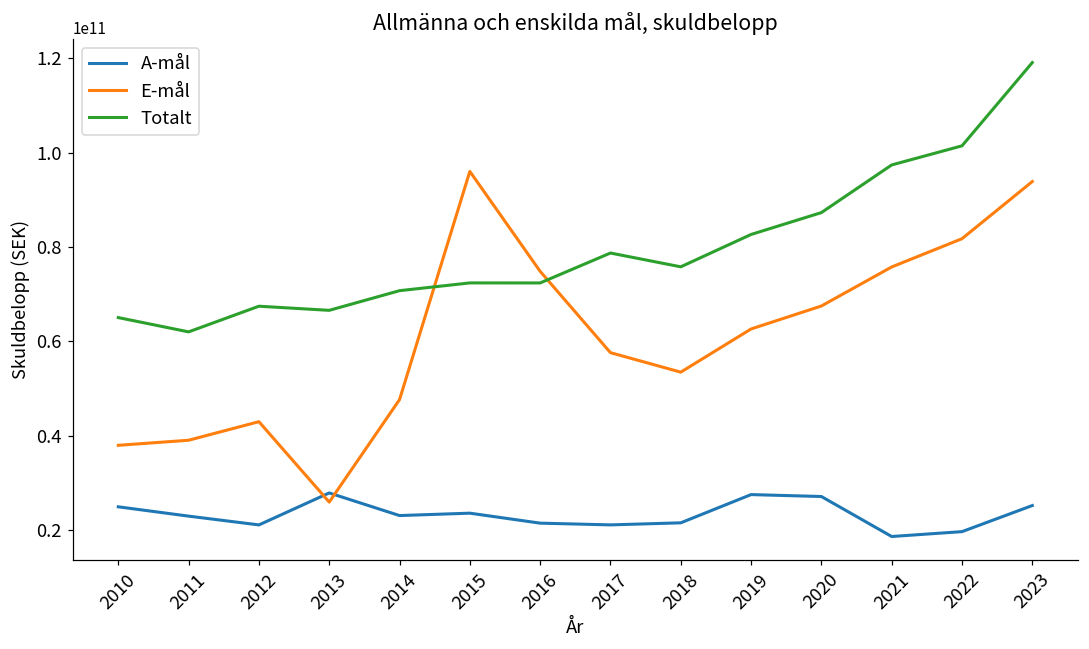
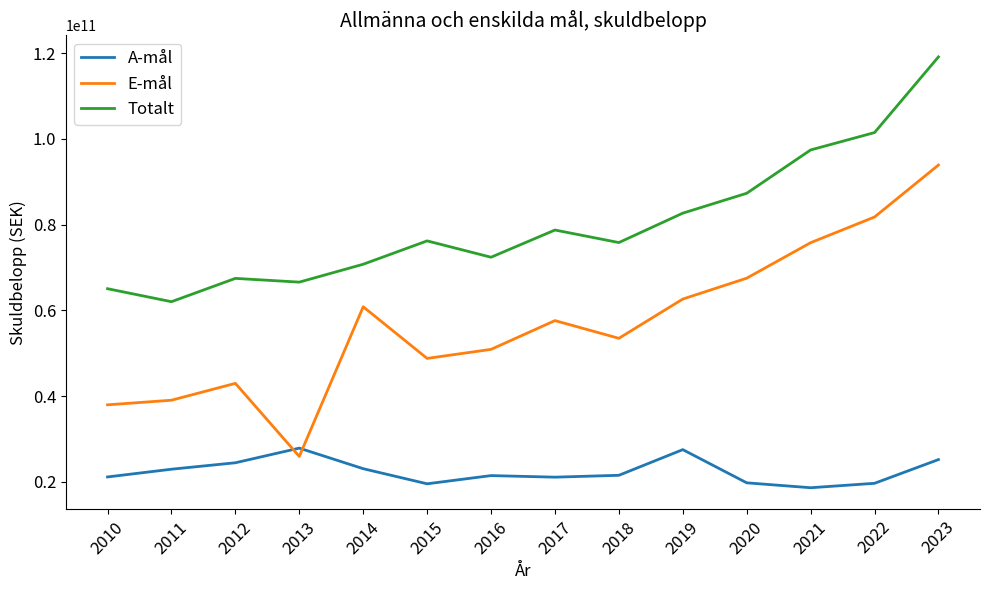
A-mål, 2010: 25000000000 -> 21000000000
A-mål, 2012: 21000000000 -> 24000000000
E-mål, 2014: 48000000000 -> 61000000000
A-mål, 2015: 24000000000 -> 20000000000
E-mål, 2015: 96000000000 -> 49000000000
Totalt, 2015: 72000000000 -> 76000000000
E-mål, 2016: 75000000000 -> 51000000000
A-mål, 2020: 27000000000 -> 20000000000
